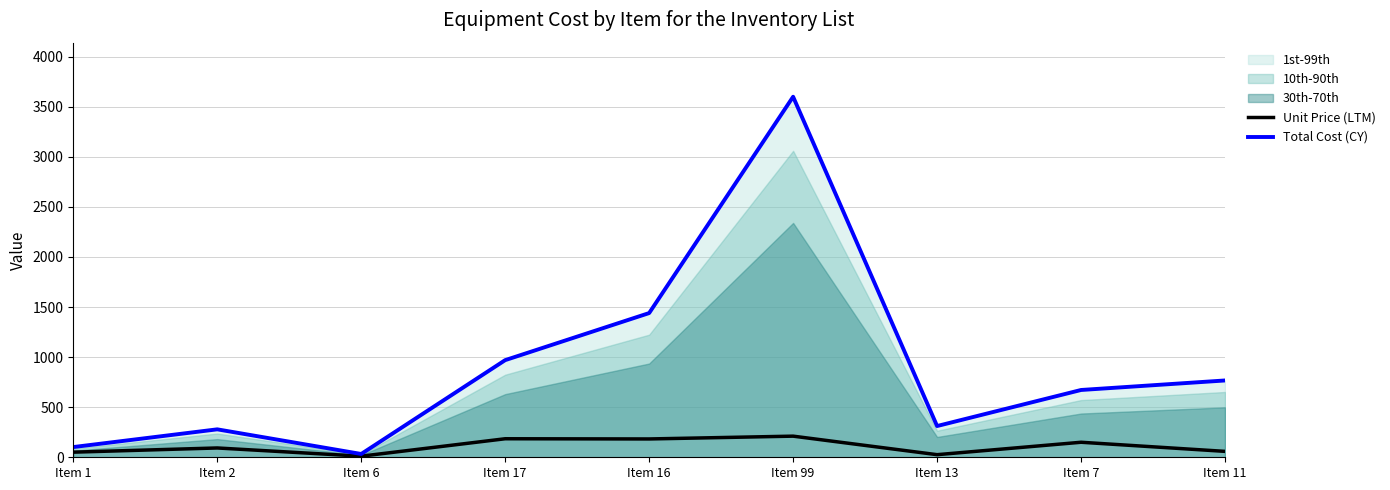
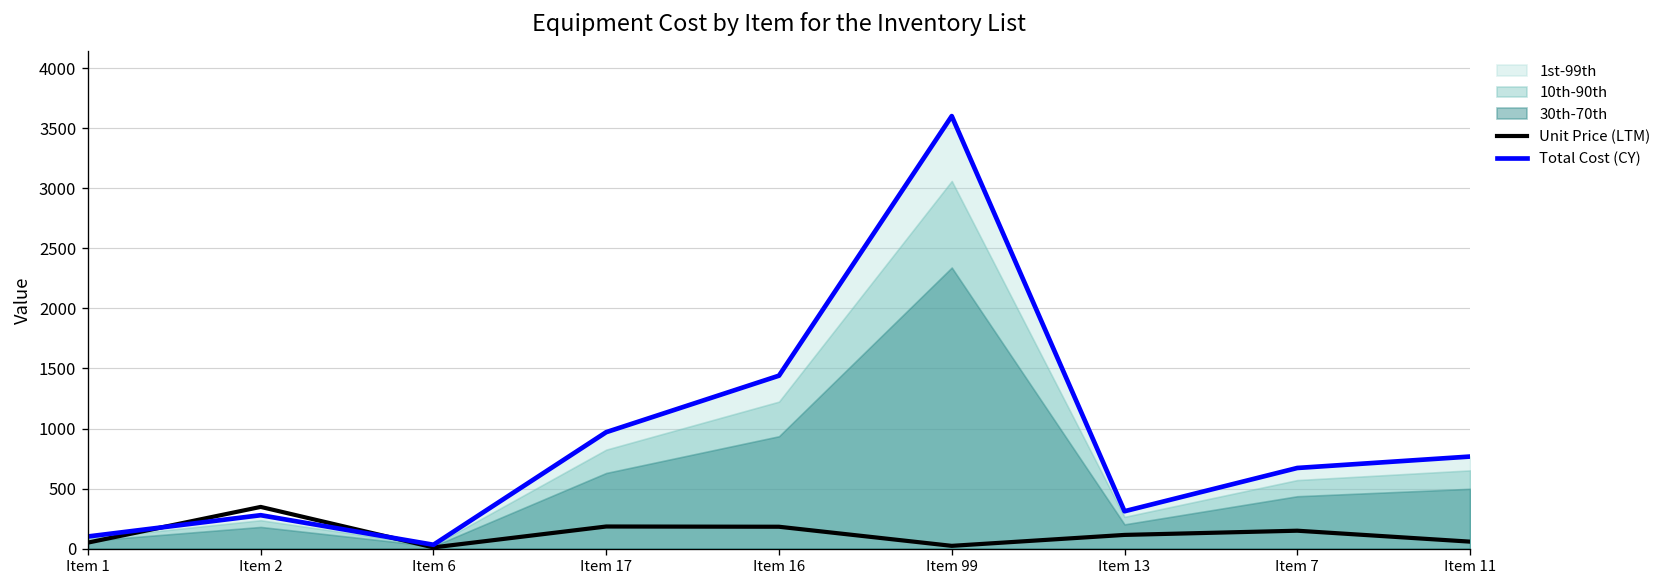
Unit Price (LTM), Item 2: 90 -> 350
Unit Price (LTM), Item 99: 210 -> 20
Unit Price (LTM), Item 13: 30 -> 120
